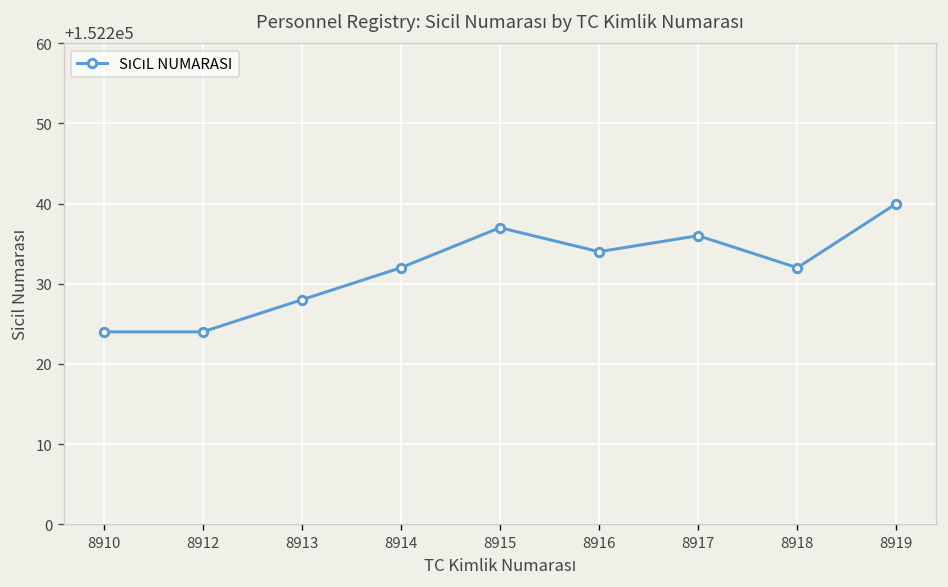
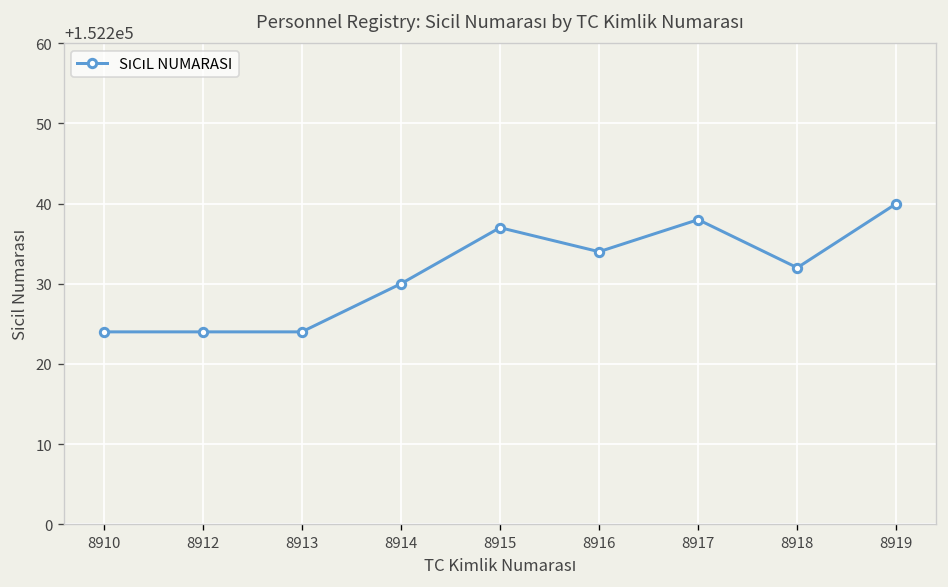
8913: 152228 -> 152224
8914: 152232 -> 152230
8917: 152236 -> 152238
